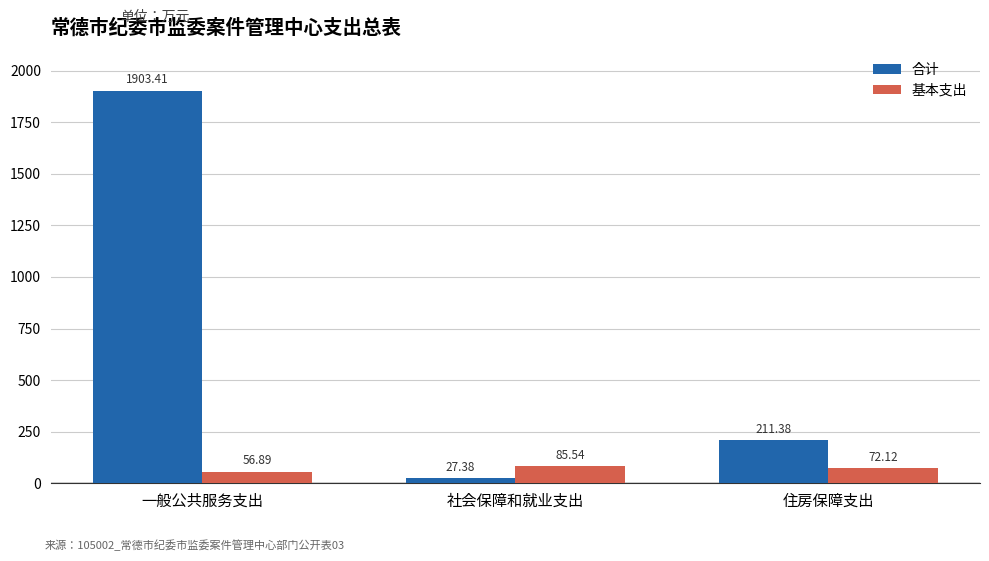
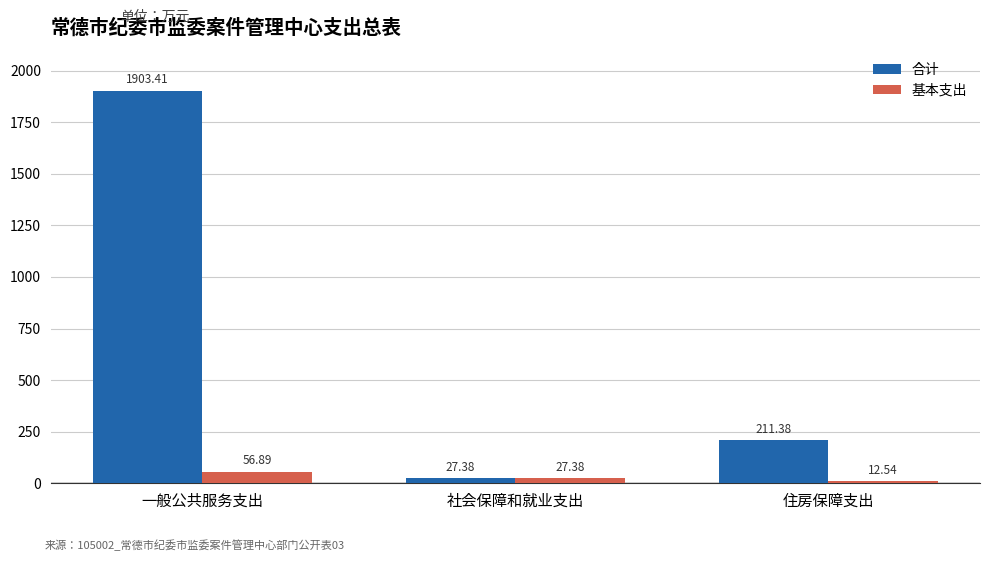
基本支出, 社会保障和就业支出: 85.54 -> 27.38
基本支出, 住房保障支出: 72.12 -> 12.54
